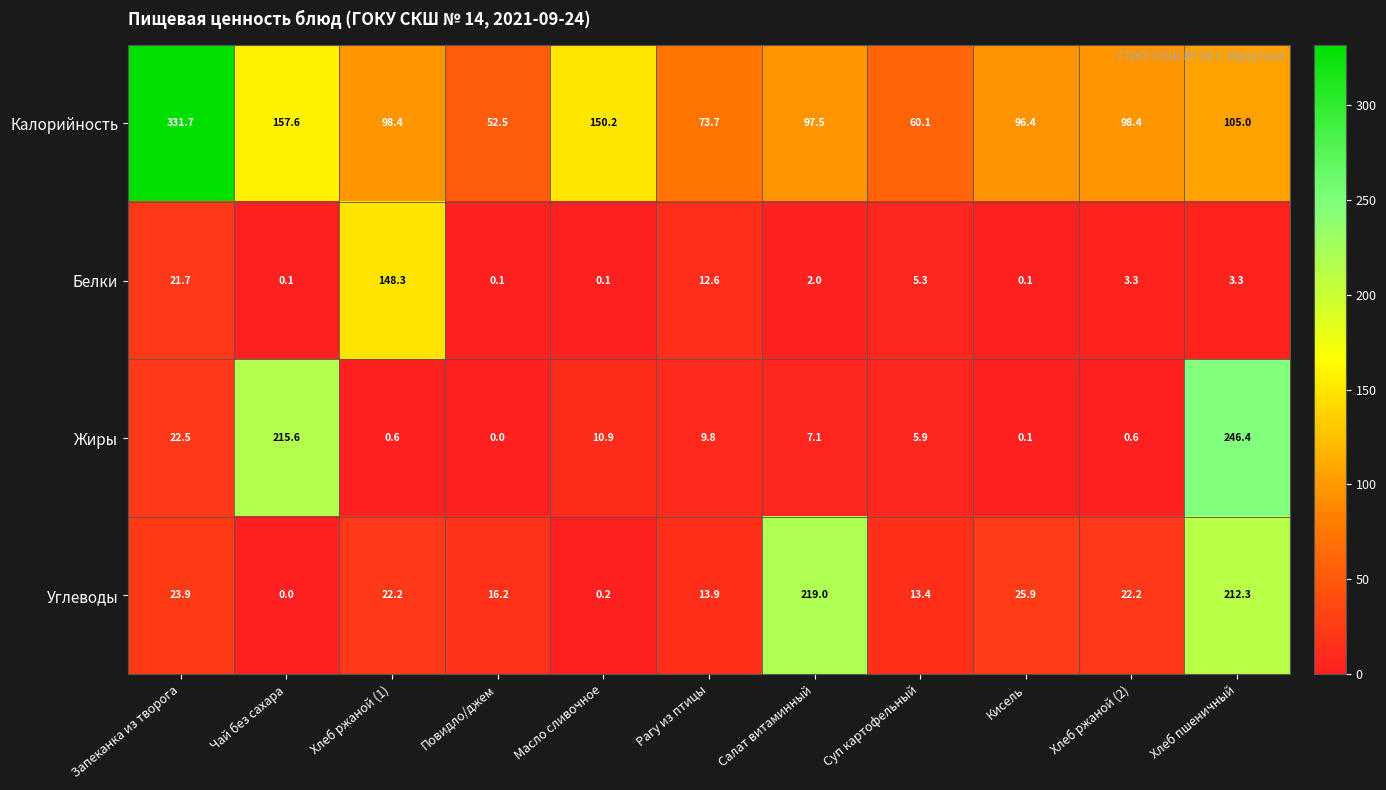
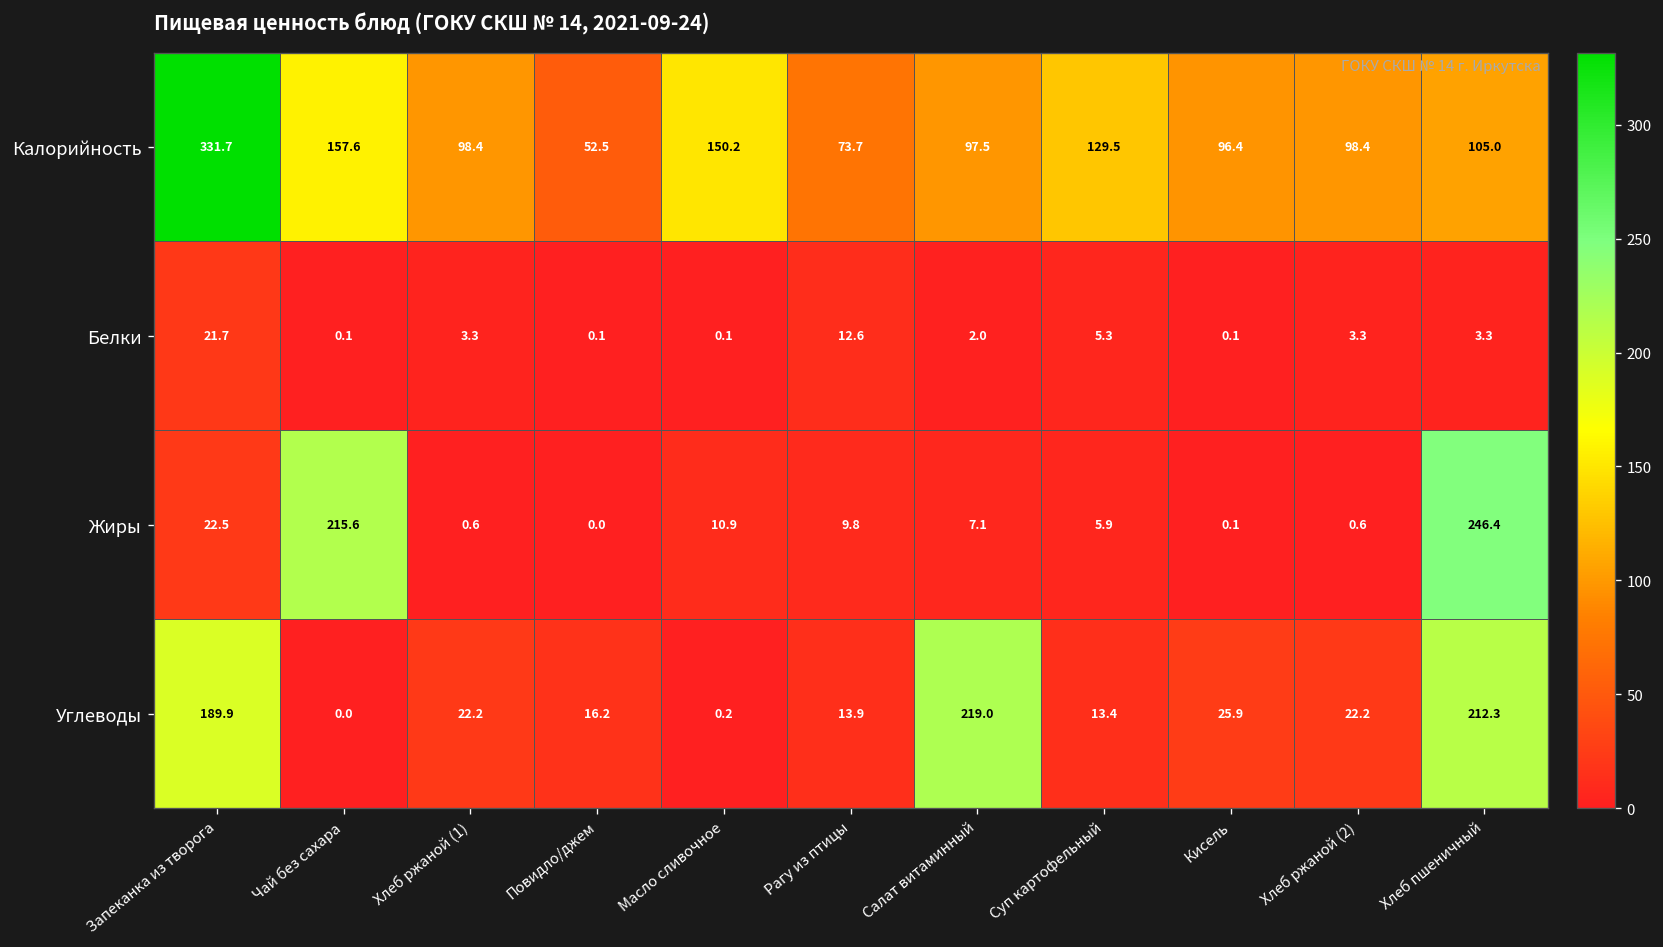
Калорийность, Суп картофельный: 60.1 -> 129.5
Белки, Хлеб ржаной (1): 148.3 -> 3.3
Углеводы, Запеканка из творога: 23.9 -> 189.9
